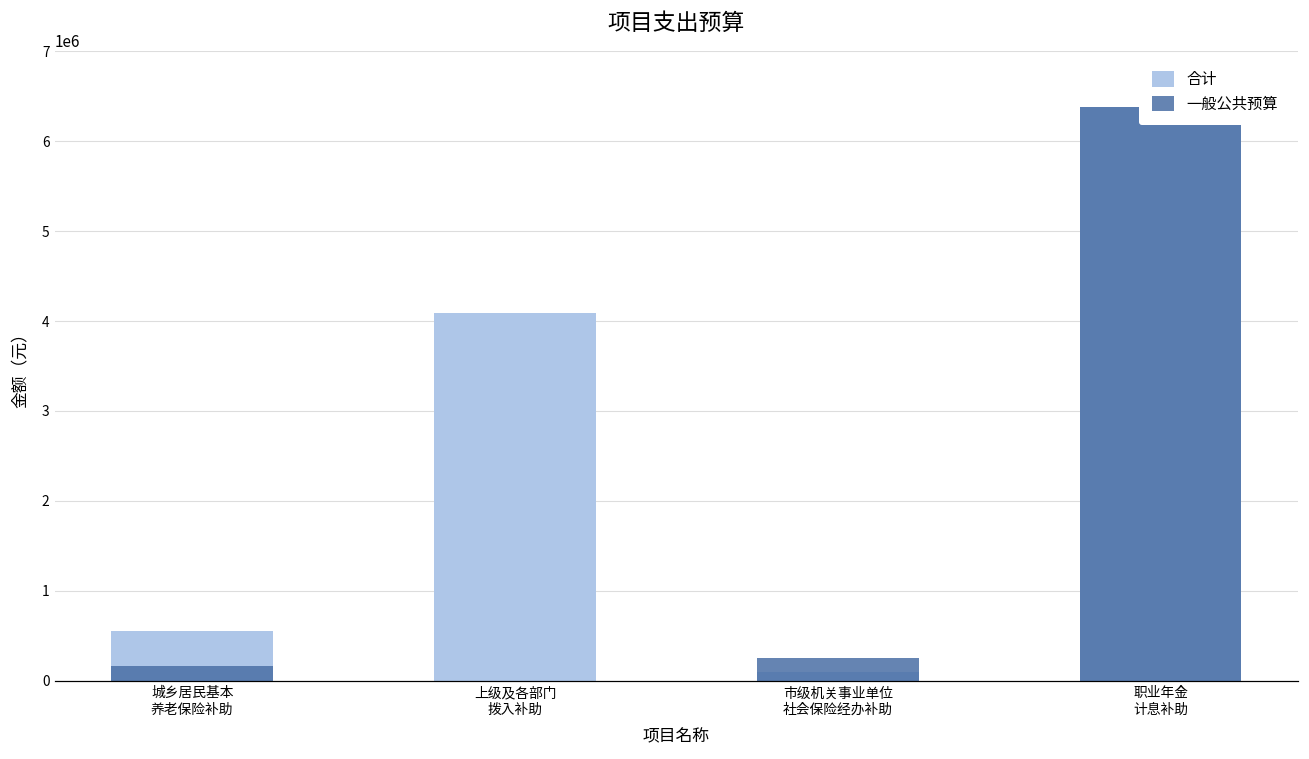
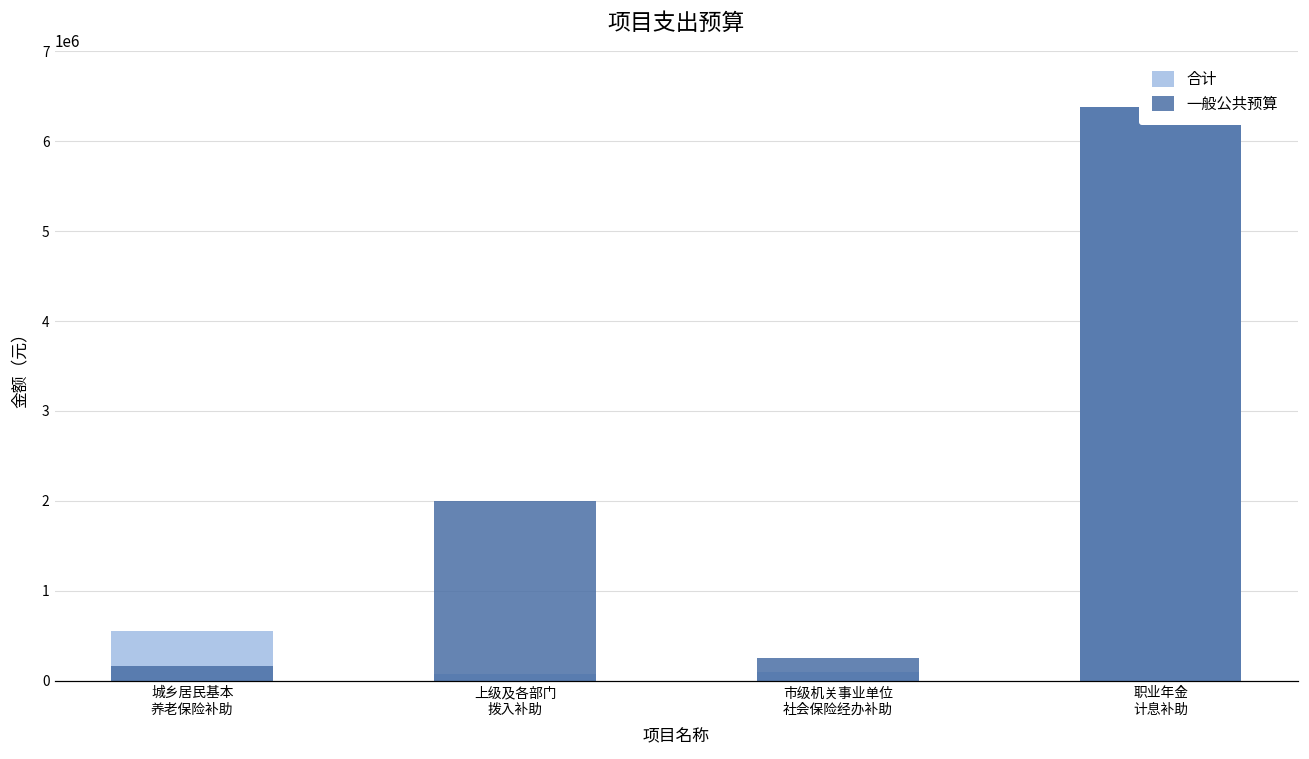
合计, 上级及各部门 拨入补助: 4100000 -> 100000
一般公共预算, 上级及各部门 拨入补助: 0 -> 2000000
